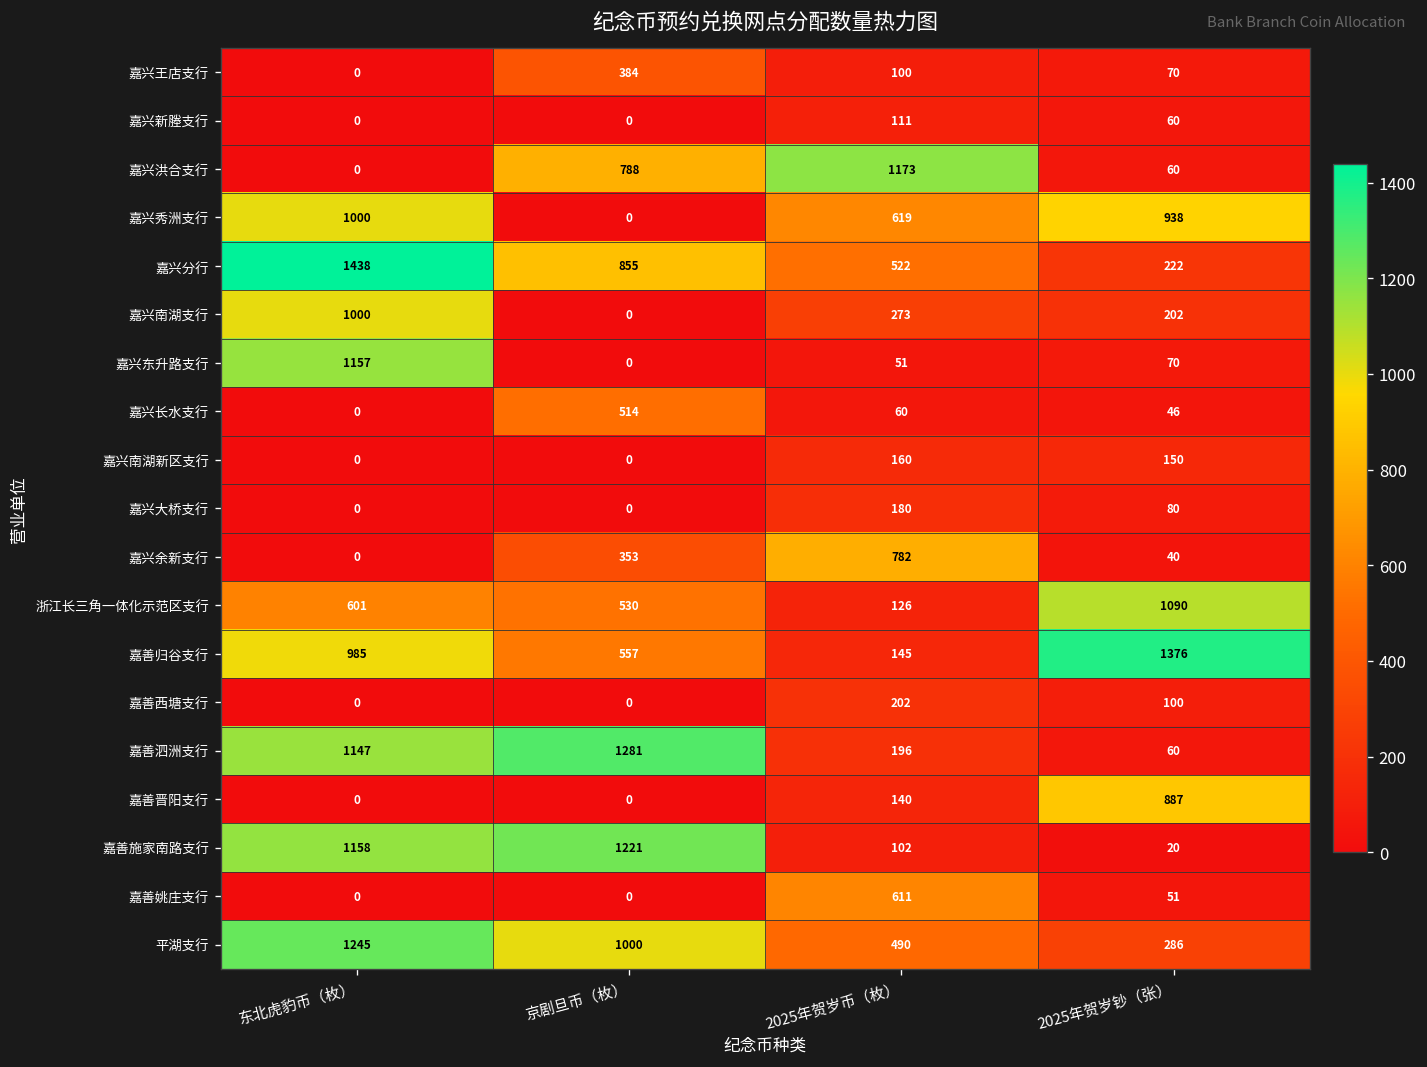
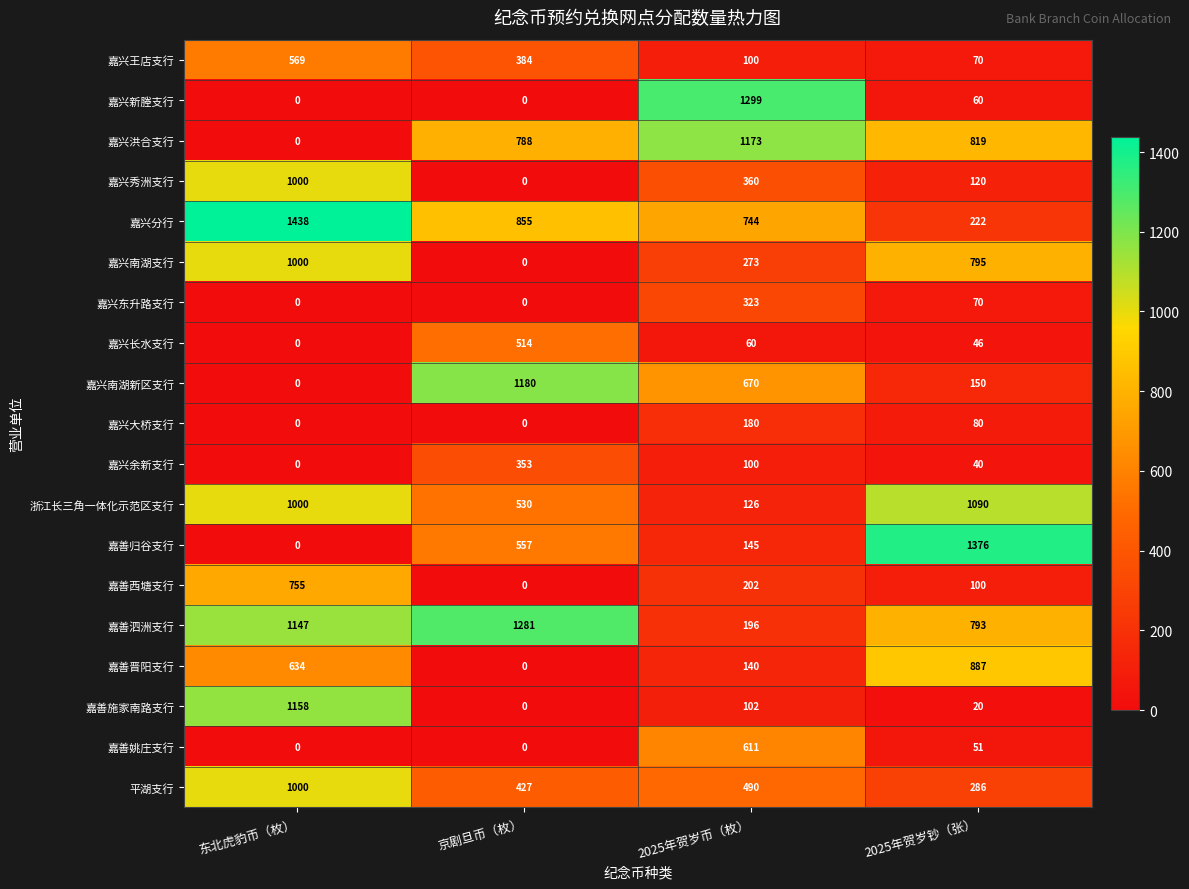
嘉兴王店支行, 东北虎豹币（枚）: 0 -> 569
嘉兴新塍支行, 2025年贺岁币（枚）: 111 -> 1299
嘉兴洪合支行, 2025年贺岁钞（张）: 60 -> 819
嘉兴秀洲支行, 2025年贺岁币（枚）: 619 -> 360
嘉兴秀洲支行, 2025年贺岁钞（张）: 938 -> 120
嘉兴分行, 2025年贺岁币（枚）: 522 -> 744
嘉兴南湖支行, 2025年贺岁钞（张）: 202 -> 795
嘉兴东升路支行, 东北虎豹币（枚）: 1157 -> 0
嘉兴东升路支行, 2025年贺岁币（枚）: 51 -> 323
嘉兴南湖新区支行, 京剧旦币（枚）: 0 -> 1180
嘉兴南湖新区支行, 2025年贺岁币（枚）: 160 -> 670
嘉兴余新支行, 2025年贺岁币（枚）: 782 -> 100
浙江长三角一体化示范区支行, 东北虎豹币（枚）: 601 -> 1000
嘉善归谷支行, 东北虎豹币（枚）: 985 -> 0
嘉善西塘支行, 东北虎豹币（枚）: 0 -> 755
嘉善泗洲支行, 2025年贺岁钞（张）: 60 -> 793
嘉善晋阳支行, 东北虎豹币（枚）: 0 -> 634
嘉善施家南路支行, 京剧旦币（枚）: 1221 -> 0
平湖支行, 东北虎豹币（枚）: 1245 -> 1000
平湖支行, 京剧旦币（枚）: 1000 -> 427
